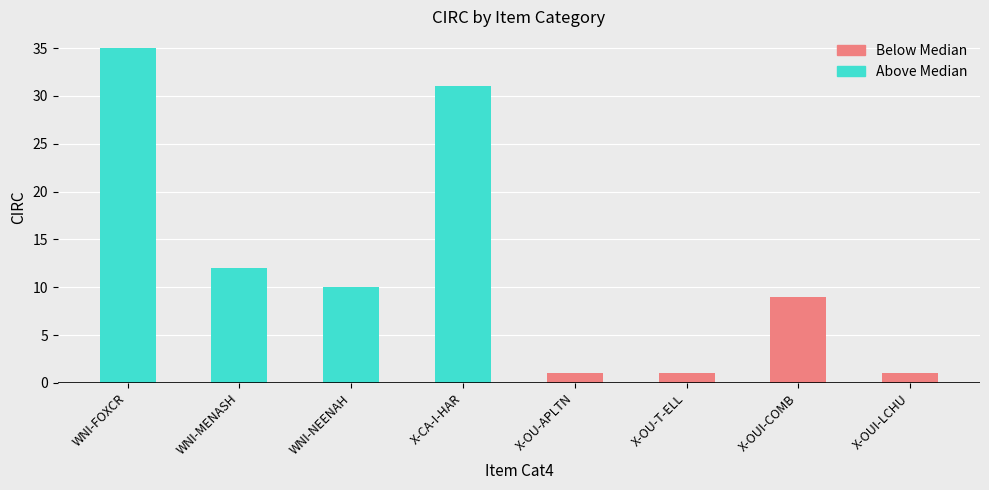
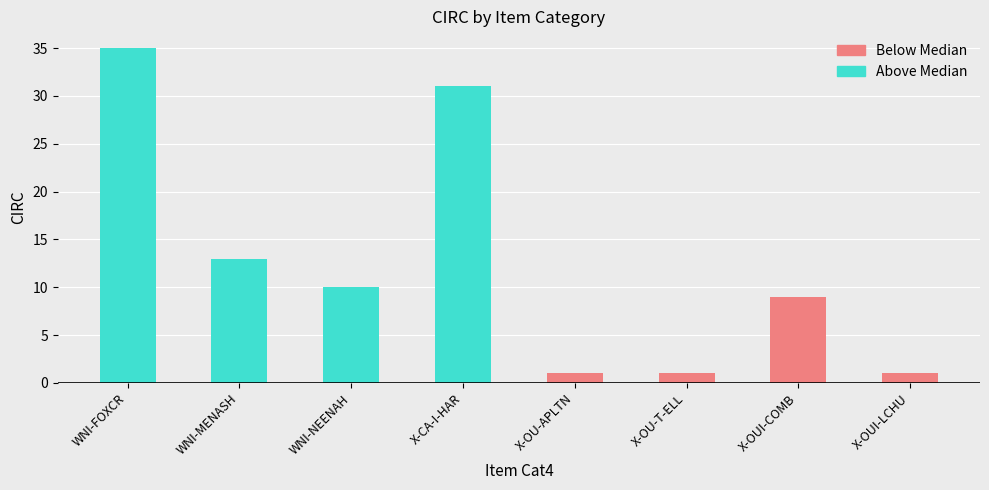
WNI-MENASH: 12 -> 13
